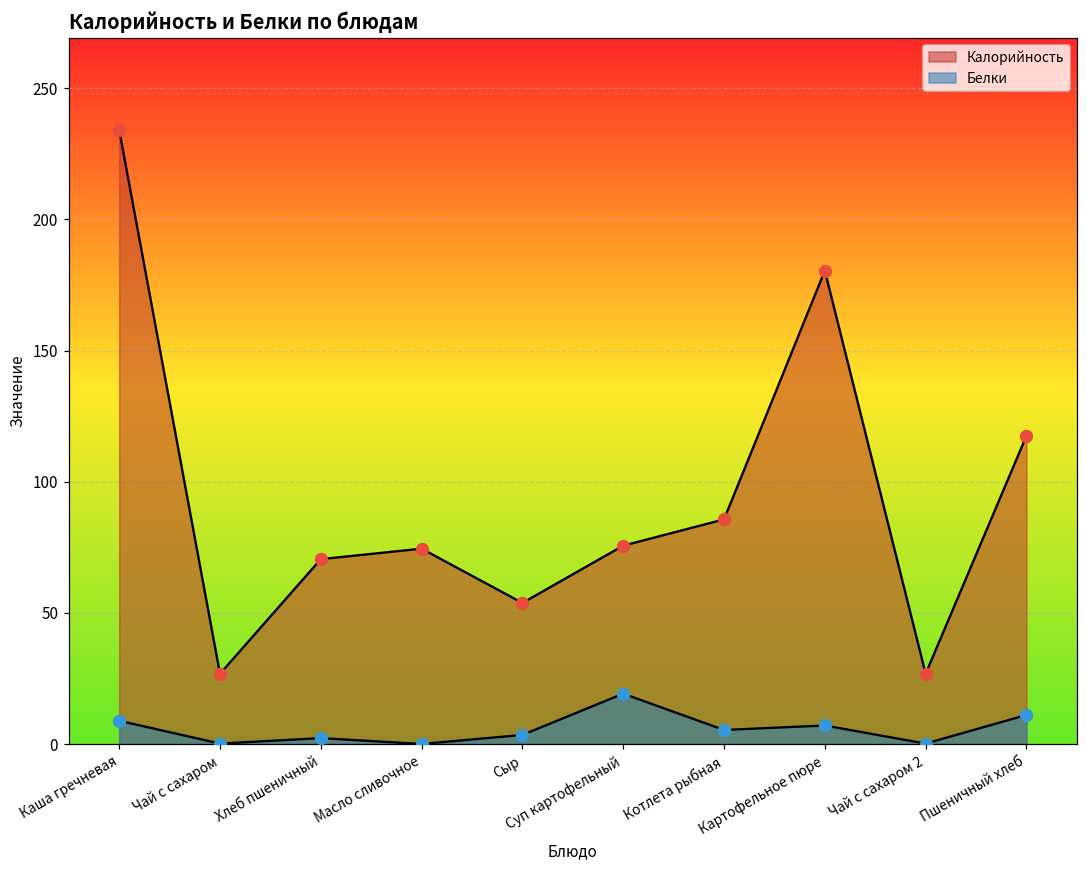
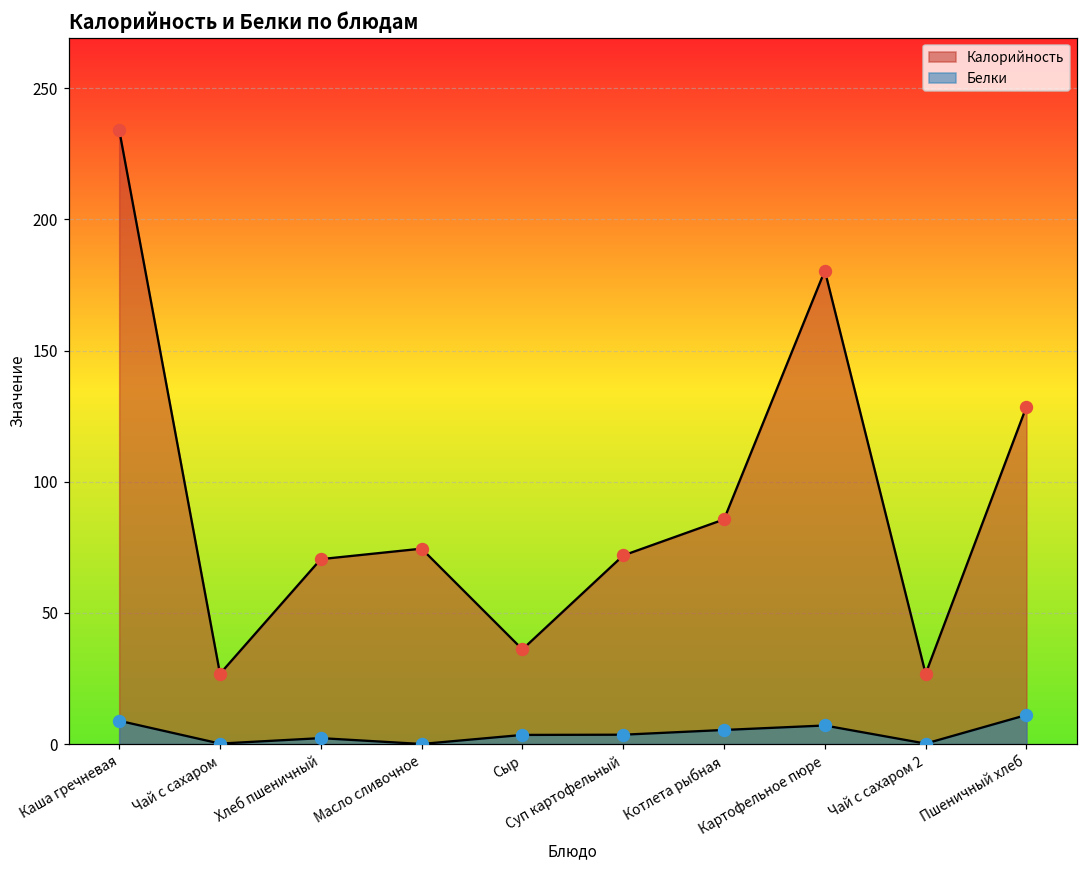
Калорийность, Сыр: 54 -> 36
Калорийность, Суп картофельный: 76 -> 72
Белки, Суп картофельный: 19 -> 4
Калорийность, Пшеничный хлеб: 118 -> 129
